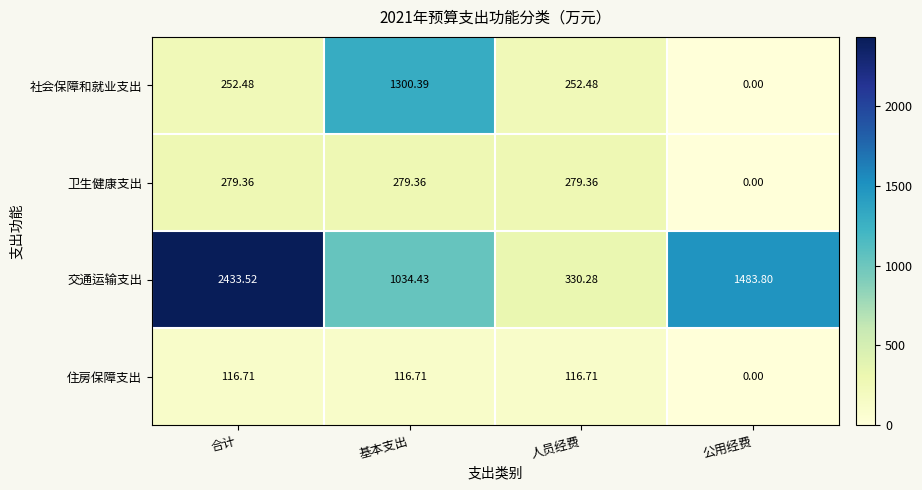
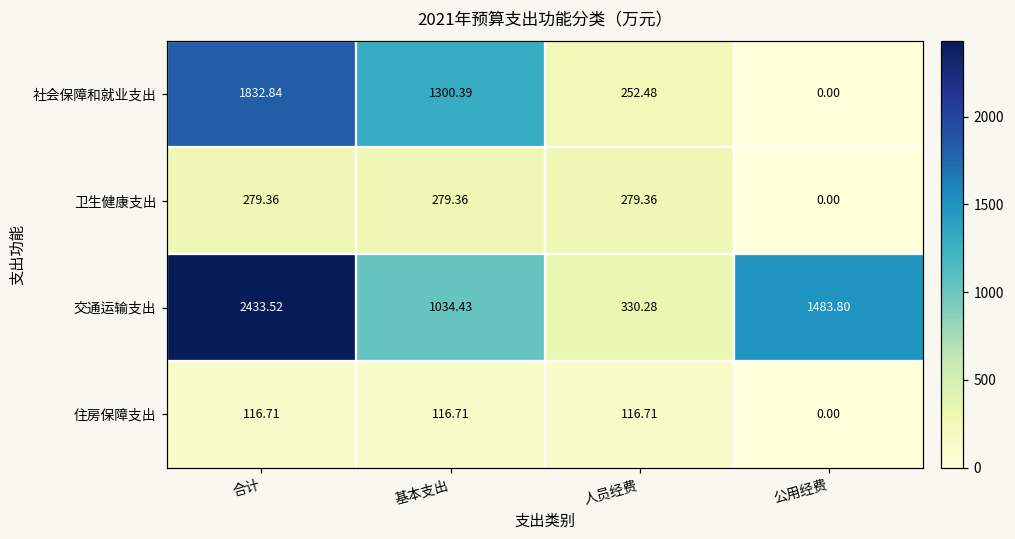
社会保障和就业支出, 合计: 252.48 -> 1832.84
